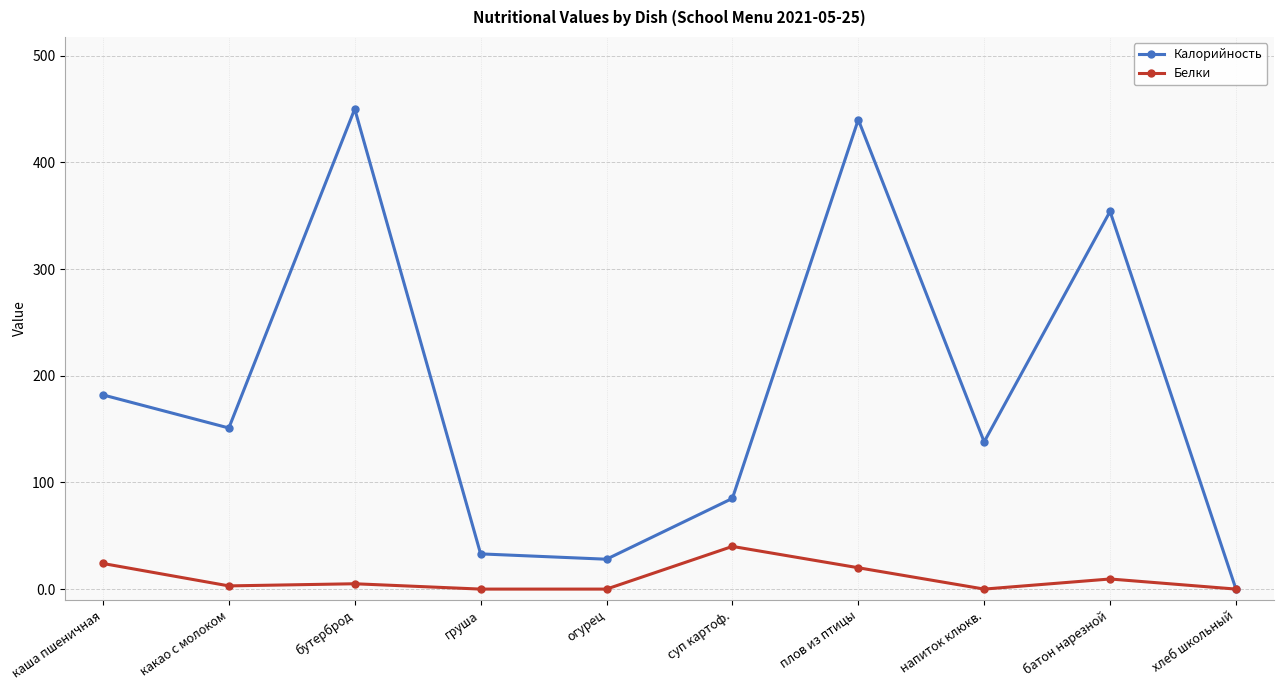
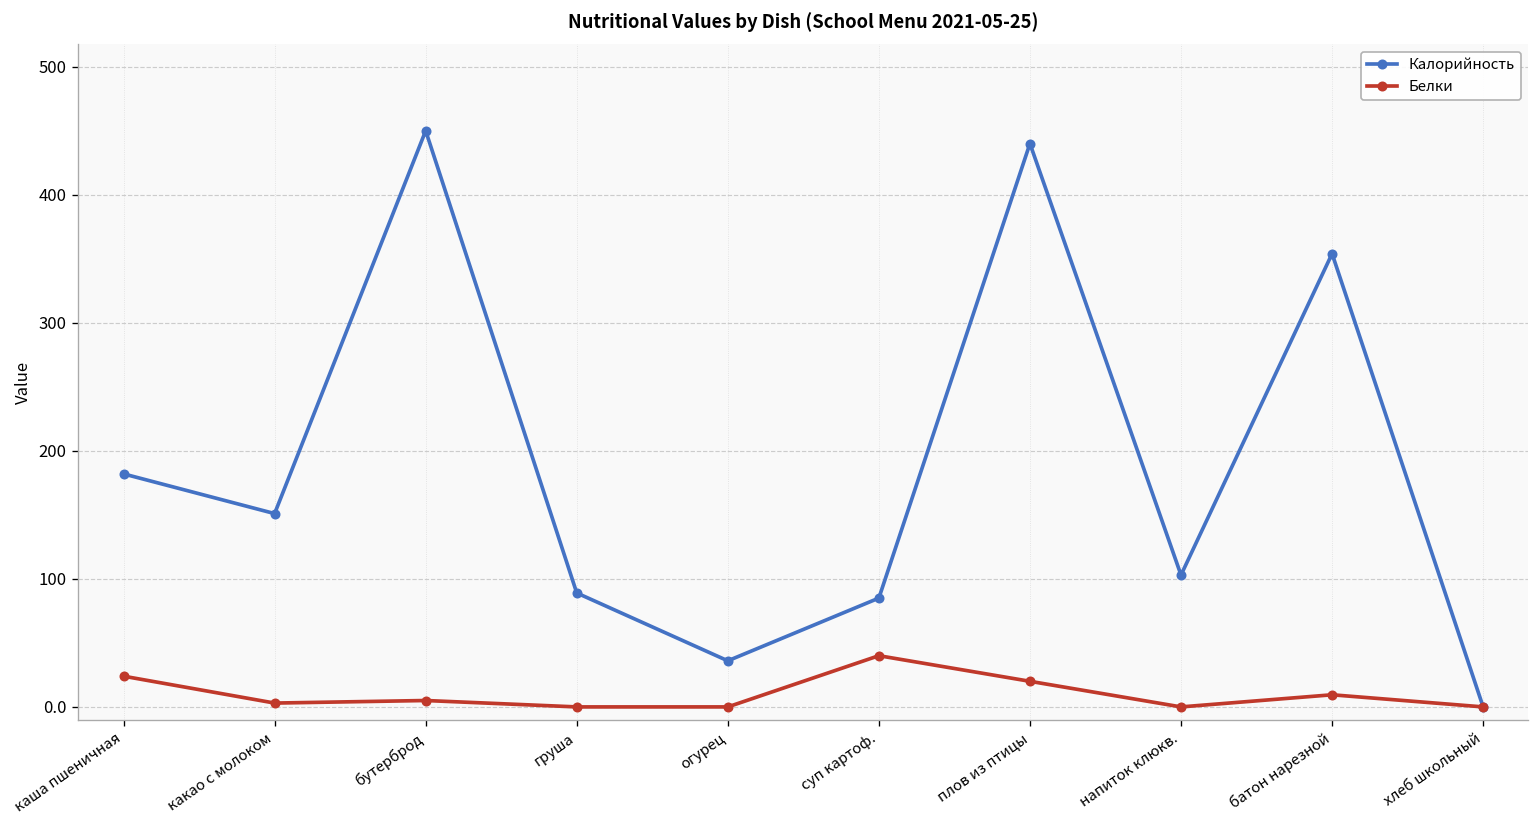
Калорийность, груша: 33 -> 89
Калорийность, огурец: 28 -> 36
Калорийность, напиток клюкв.: 138 -> 103
